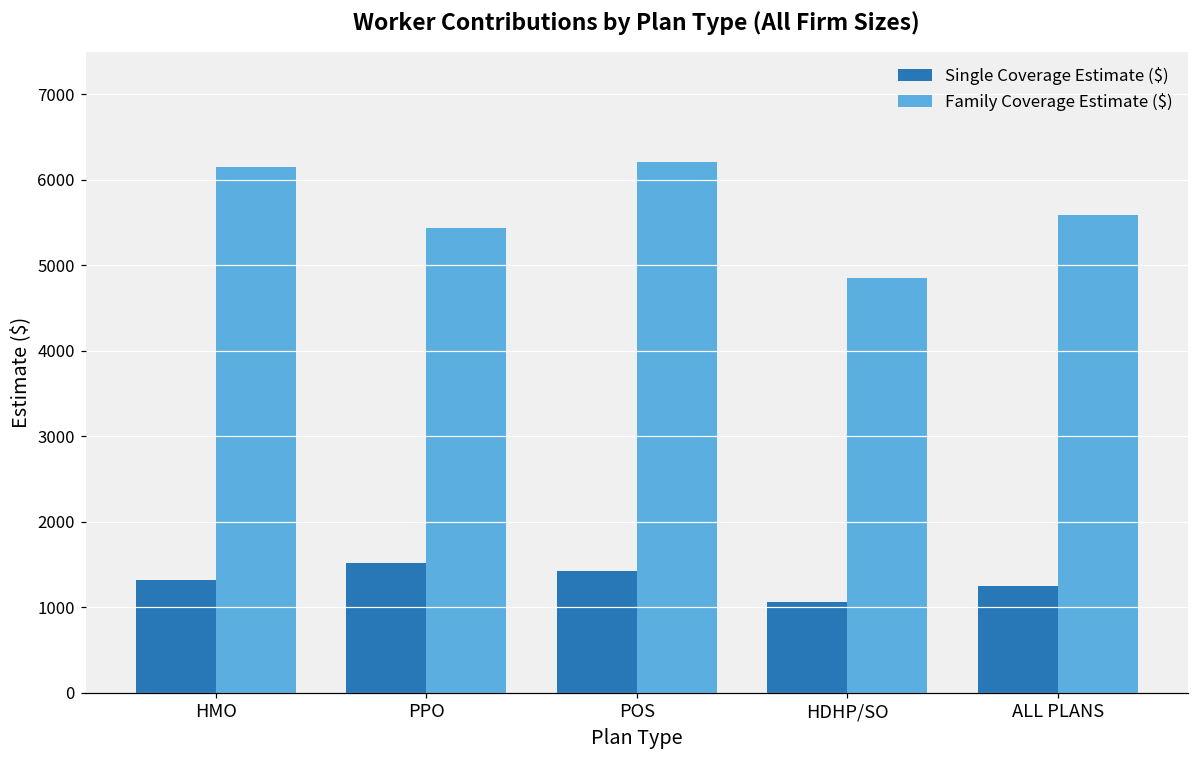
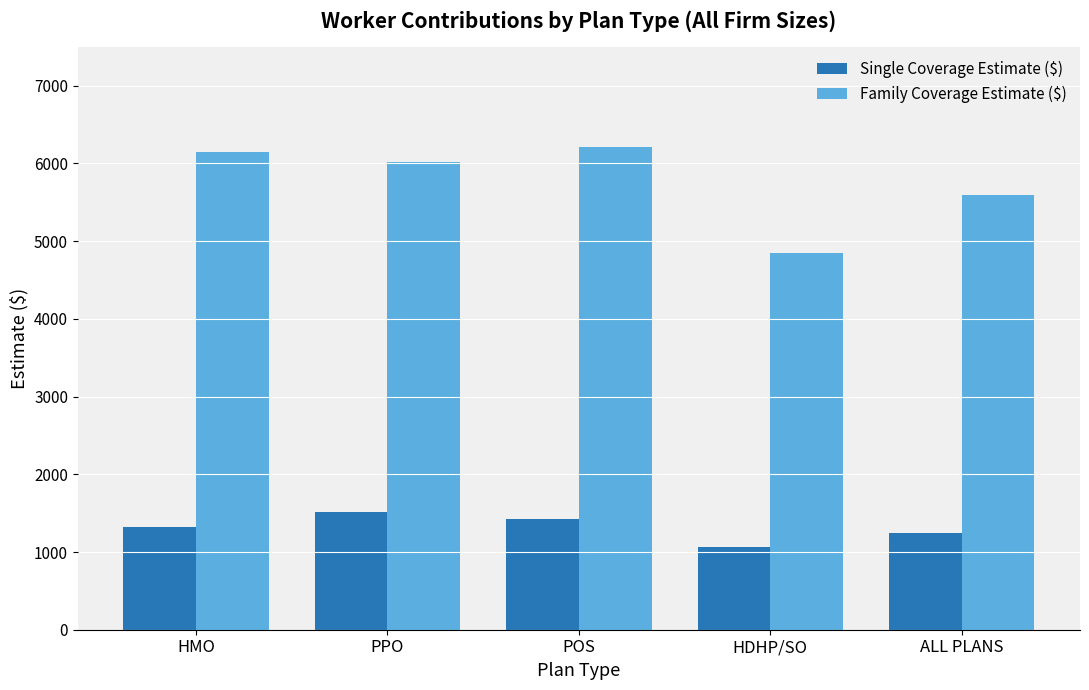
Family Coverage Estimate ($), PPO: 5400 -> 6000
